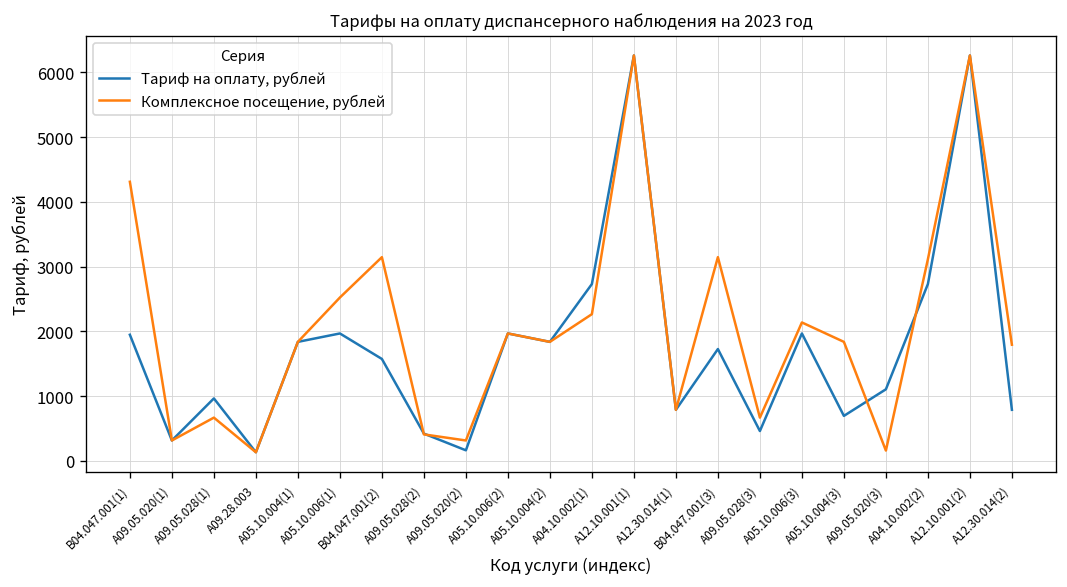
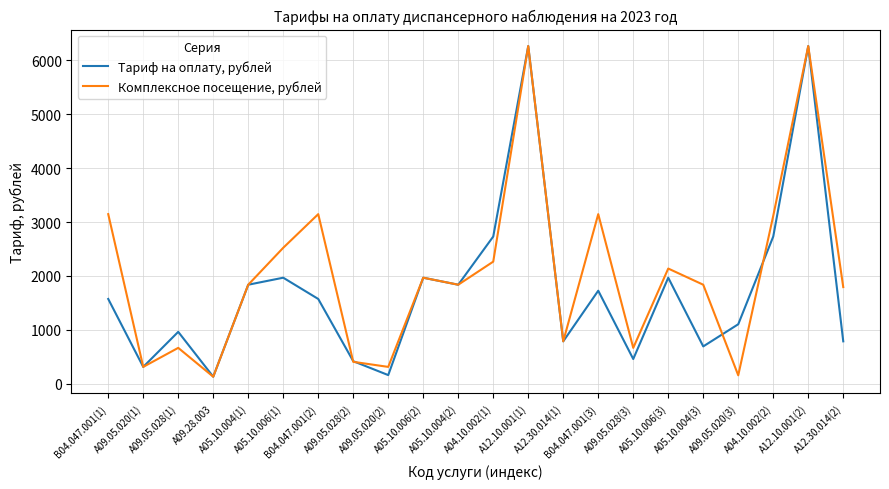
Тариф на оплату, рублей, B04.047.001(1): 1900 -> 1600
Комплексное посещение, рублей, B04.047.001(1): 4300 -> 3100
